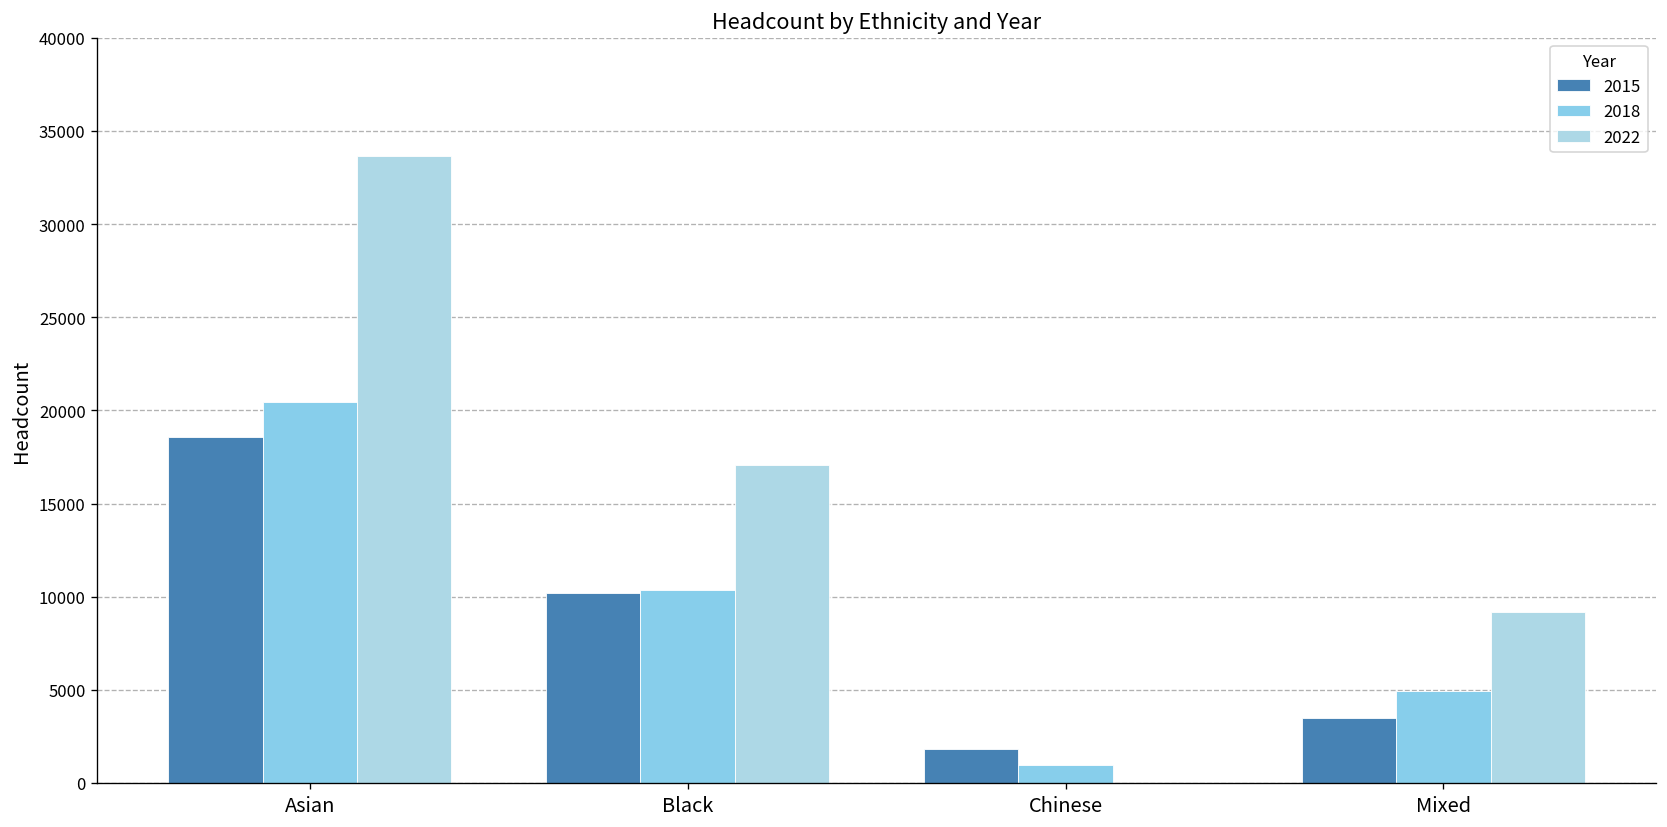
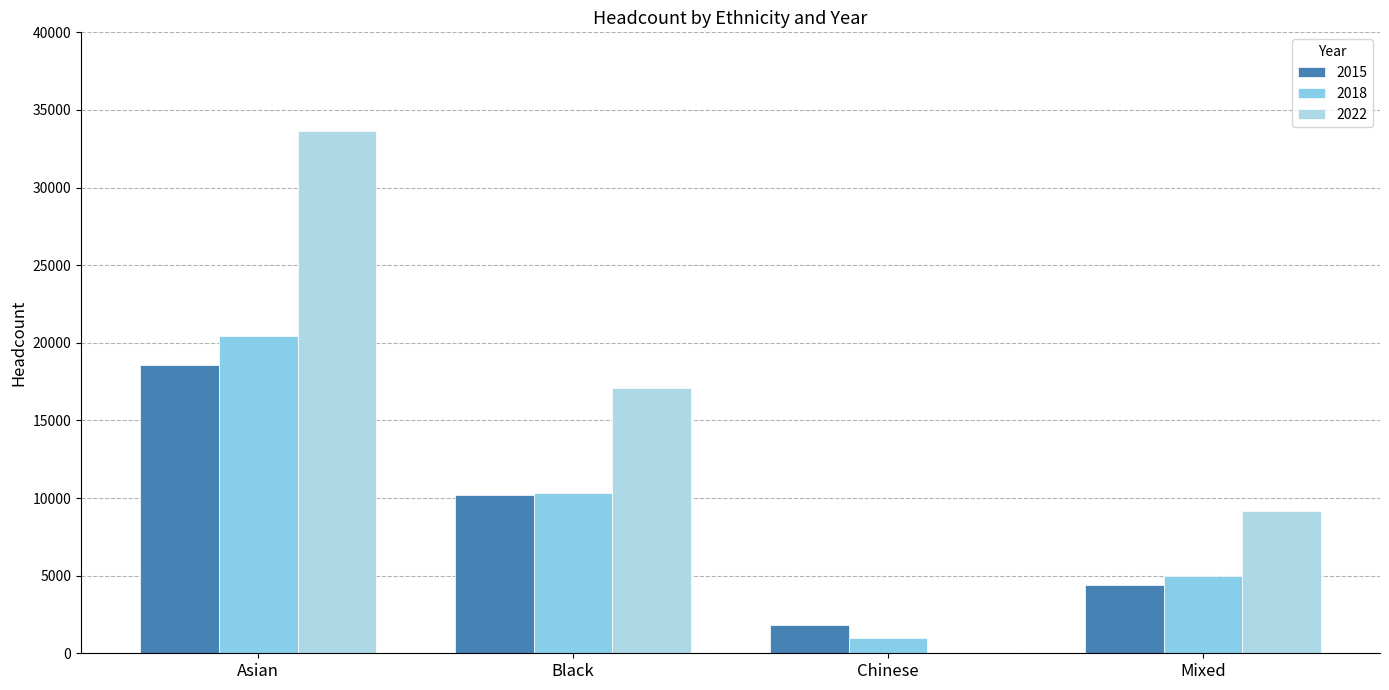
2015, Mixed: 3500 -> 4400
